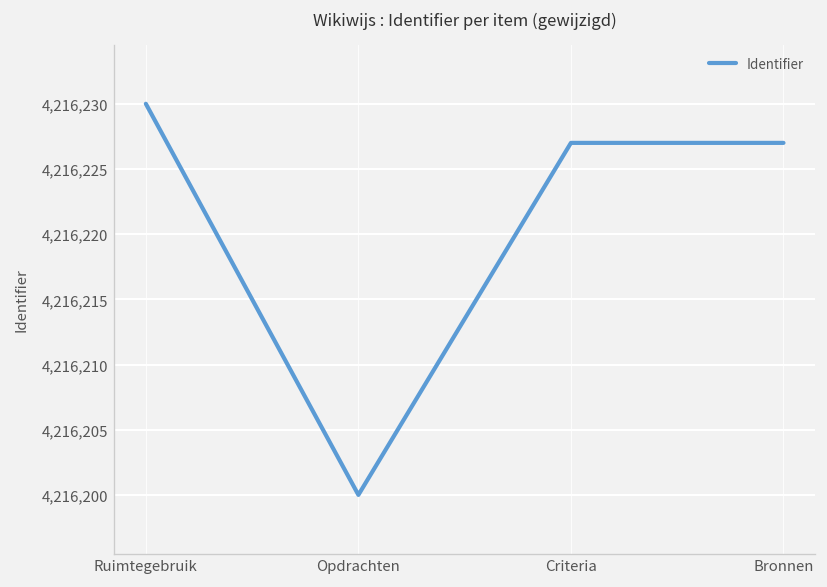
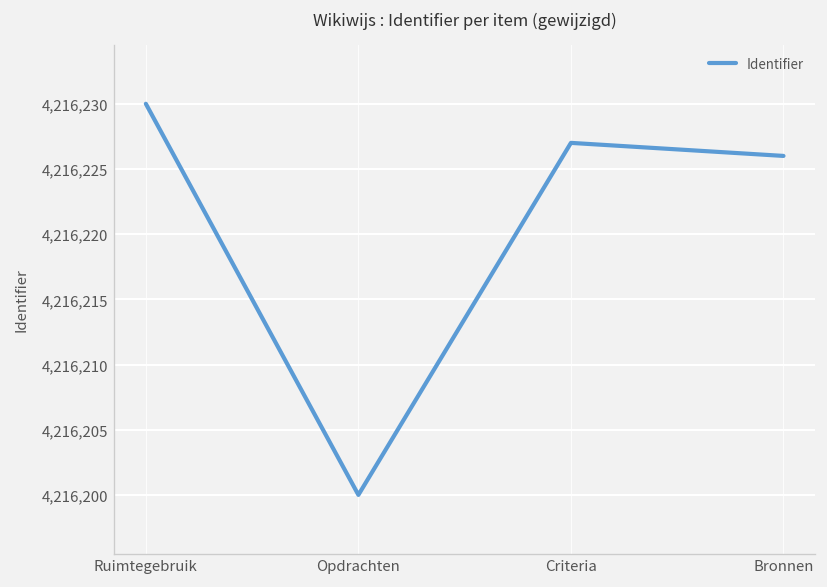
Bronnen: 4,216,227 -> 4,216,226
